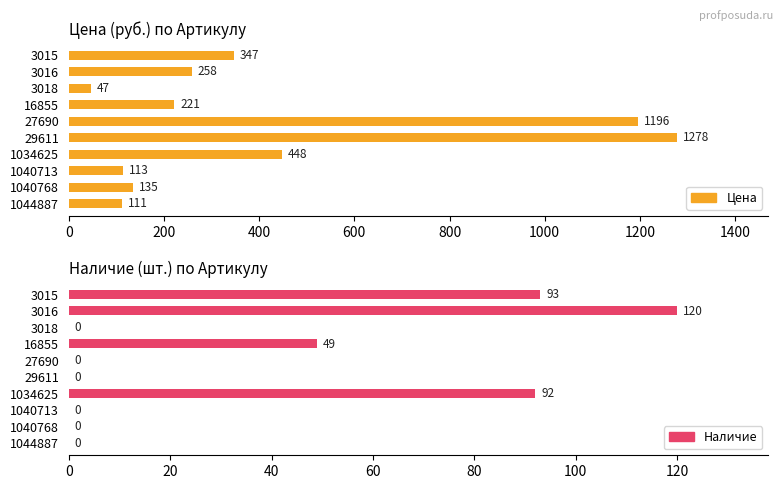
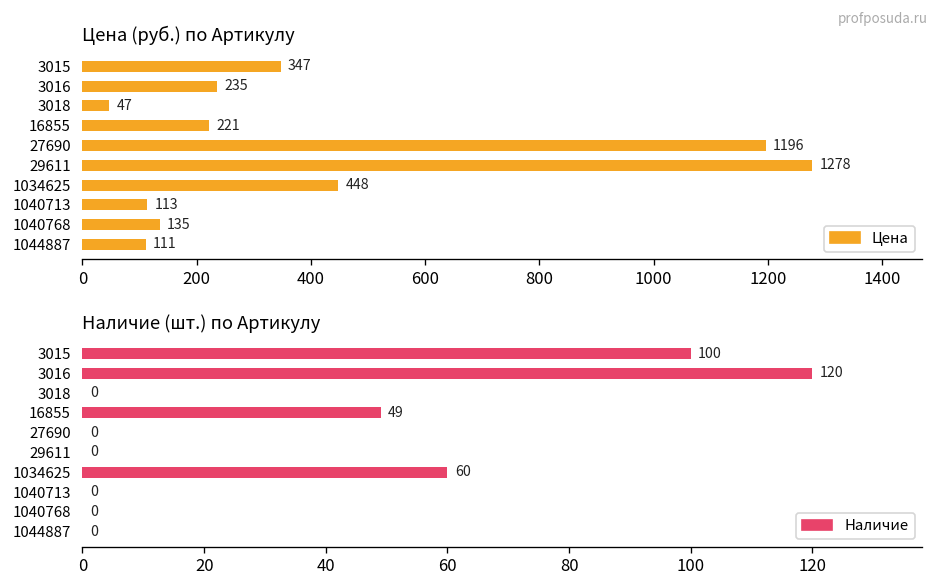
Цена (руб.) по Артикулу, 3016: 258 -> 235
Наличие (шт.) по Артикулу, 3015: 93 -> 100
Наличие (шт.) по Артикулу, 1034625: 92 -> 60
